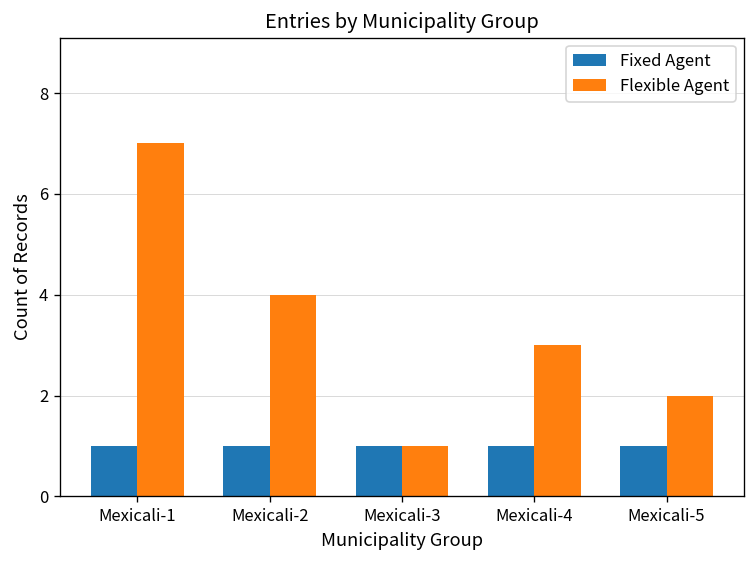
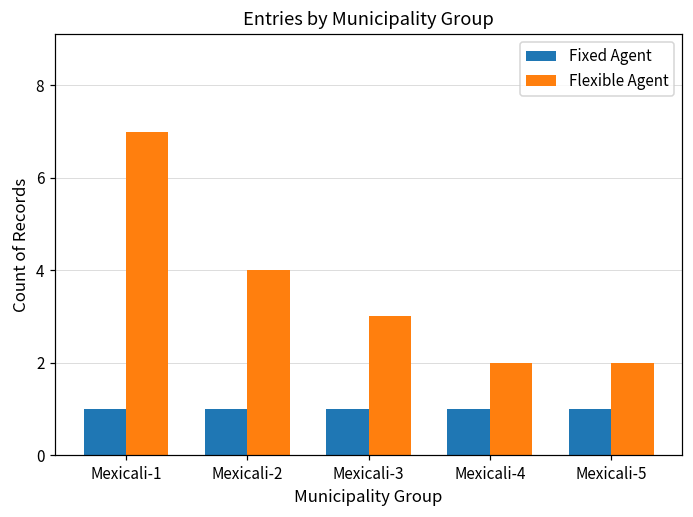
Flexible Agent, Mexicali-3: 1 -> 3
Flexible Agent, Mexicali-4: 3 -> 2
